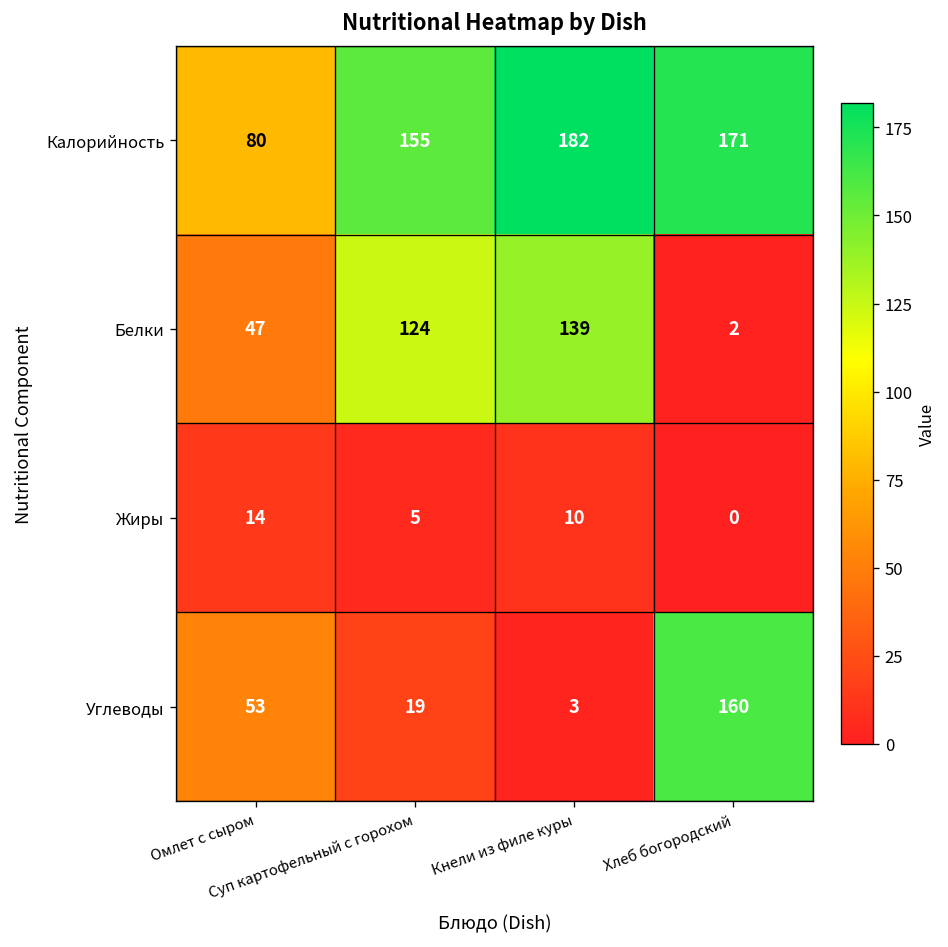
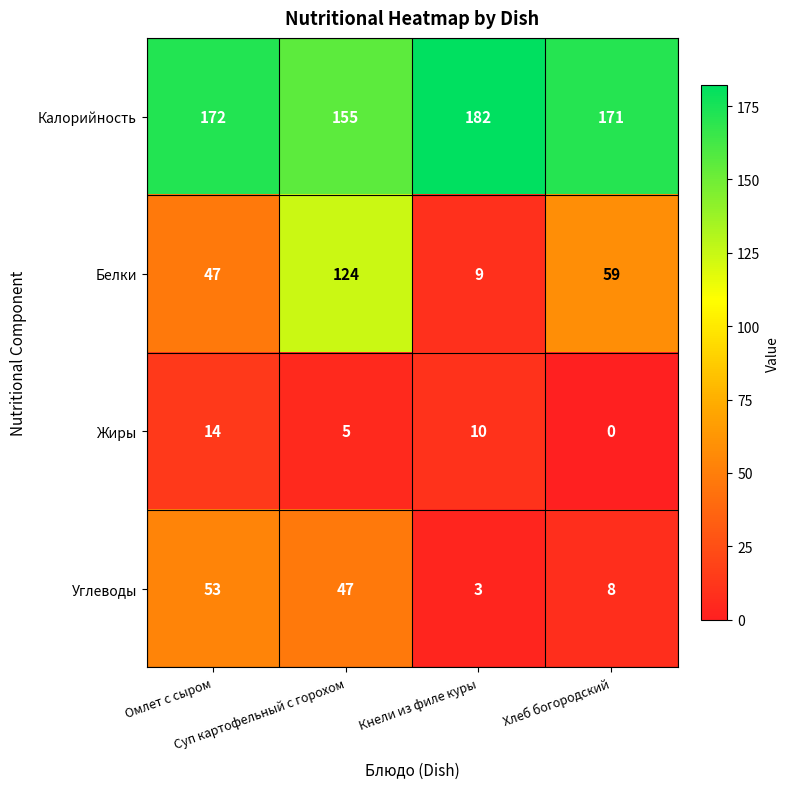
Калорийность, Омлет с сыром: 80 -> 172
Белки, Кнели из филе куры: 139 -> 9
Белки, Хлеб богородский: 2 -> 59
Углеводы, Суп картофельный с горохом: 19 -> 47
Углеводы, Хлеб богородский: 160 -> 8
